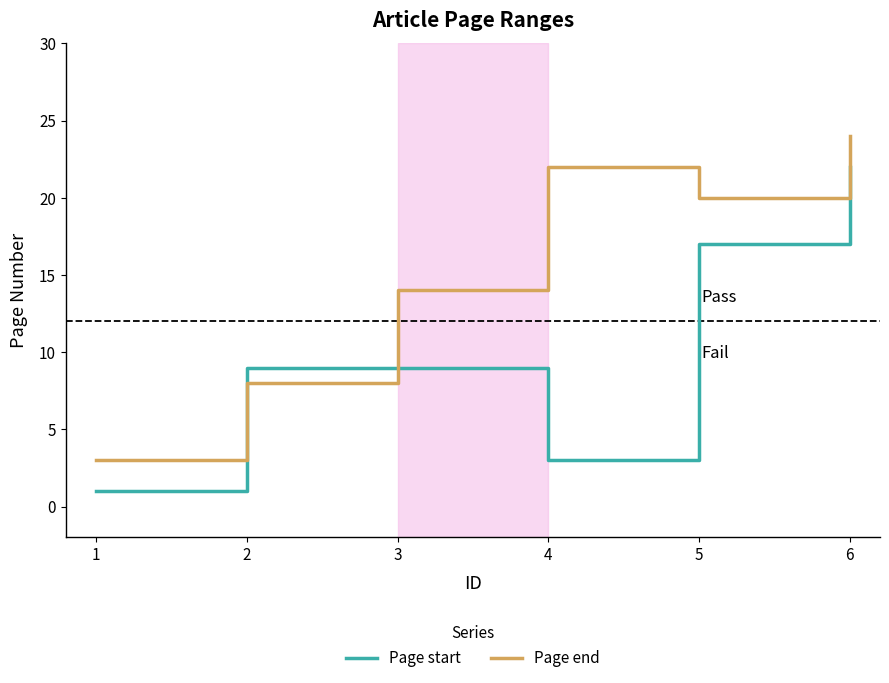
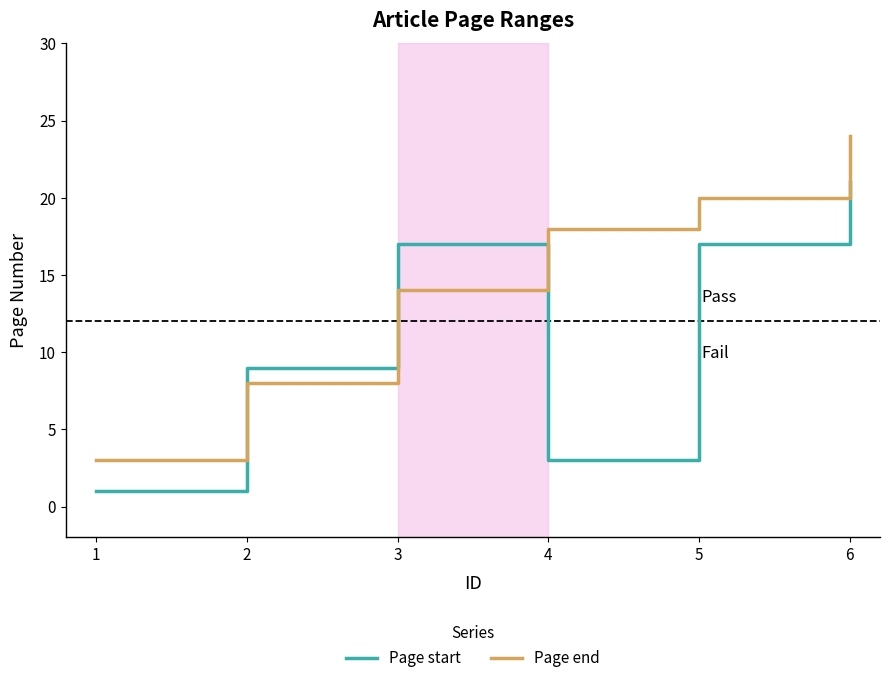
Page start, 3: 9 -> 17
Page end, 4: 22 -> 18
Page start, 6: 22 -> 21
